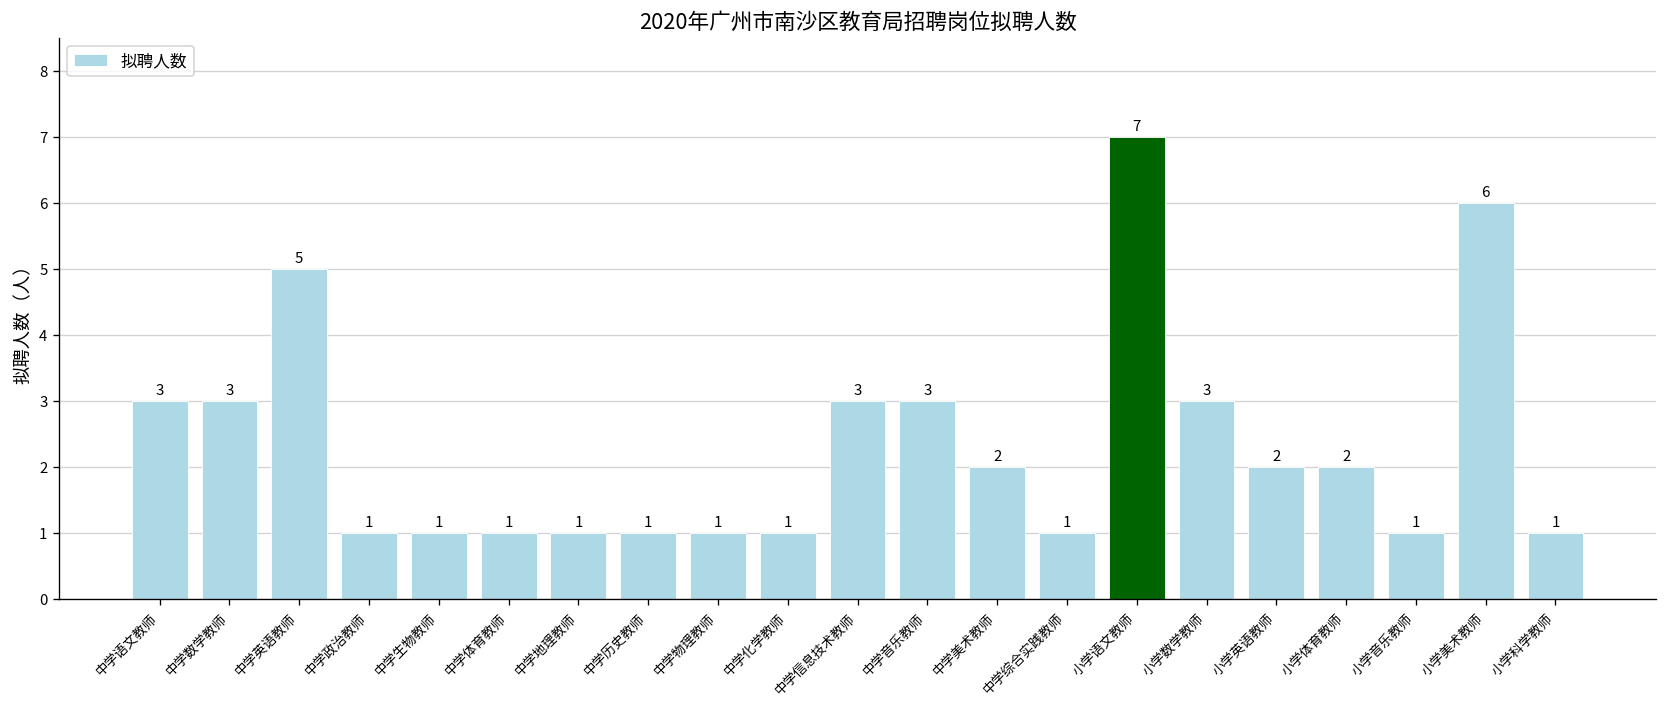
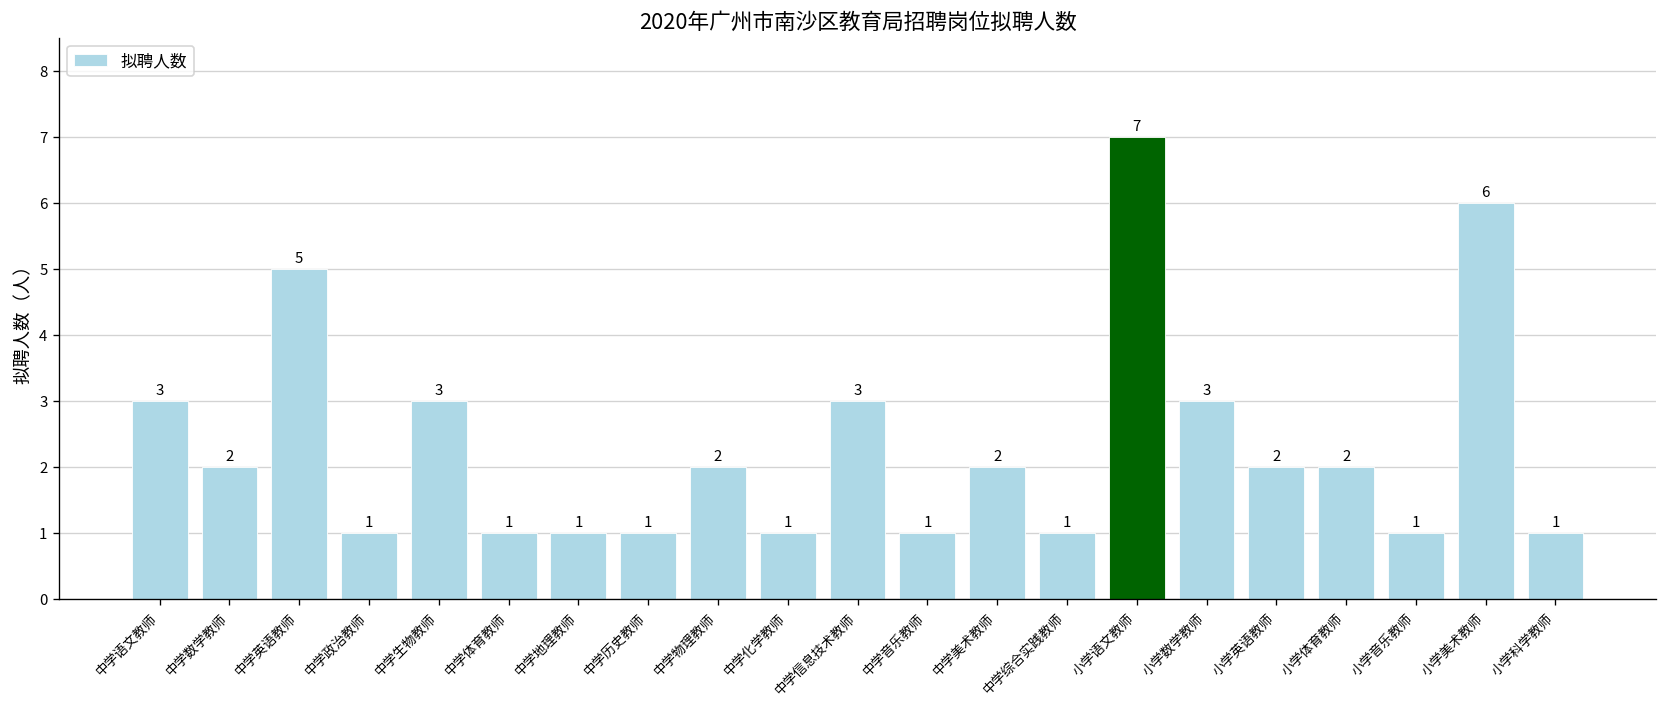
中学数学教师: 3 -> 2
中学生物教师: 1 -> 3
中学物理教师: 1 -> 2
中学音乐教师: 3 -> 1
